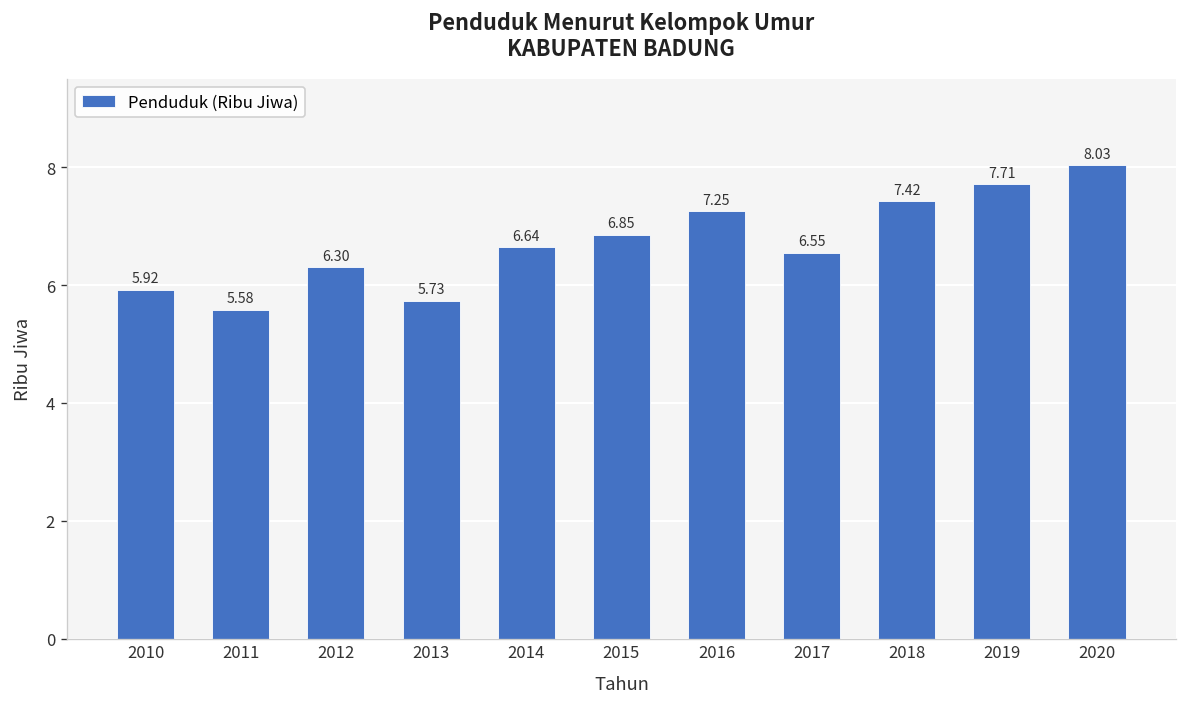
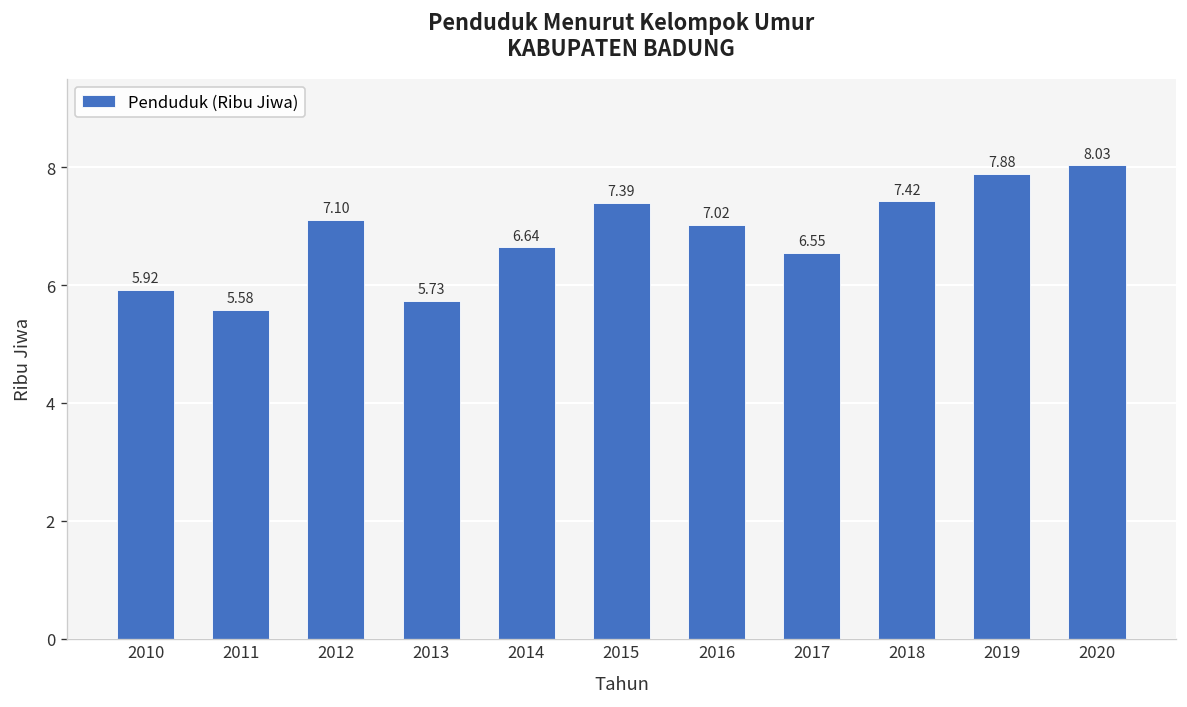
2012: 6.30 -> 7.10
2015: 6.85 -> 7.39
2016: 7.25 -> 7.02
2019: 7.71 -> 7.88
